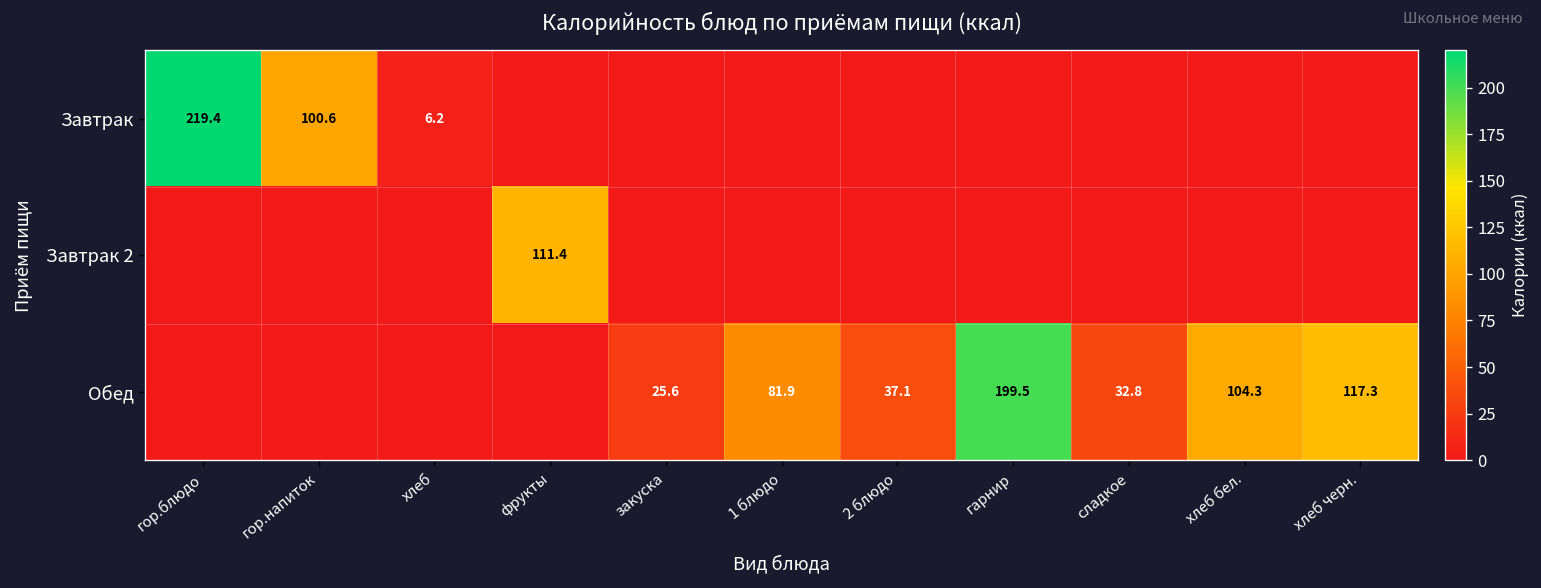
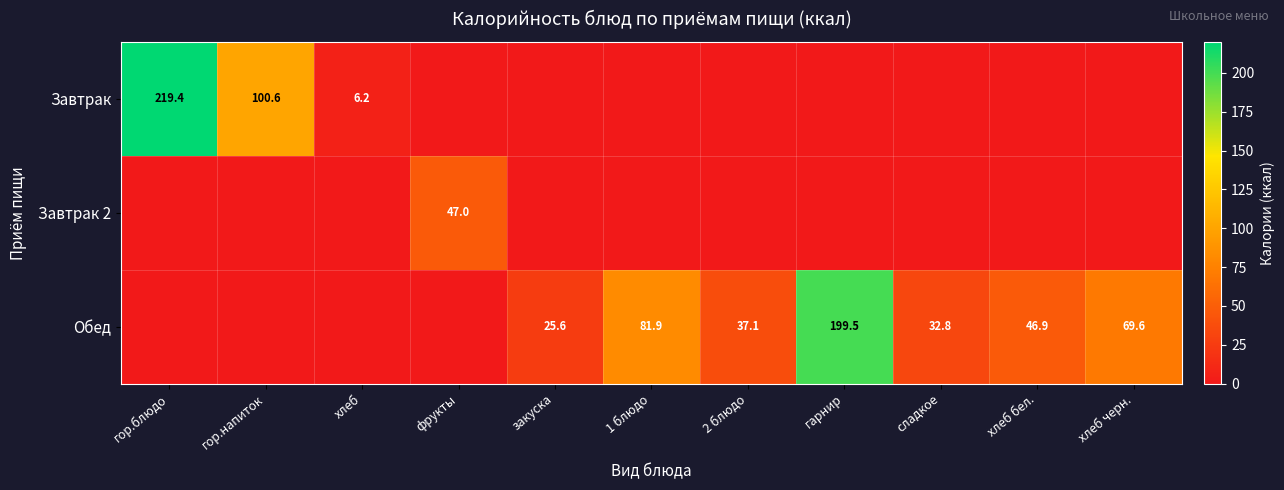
Завтрак 2, фрукты: 111.4 -> 47.0
Обед, хлеб бел.: 104.3 -> 46.9
Обед, хлеб черн.: 117.3 -> 69.6
